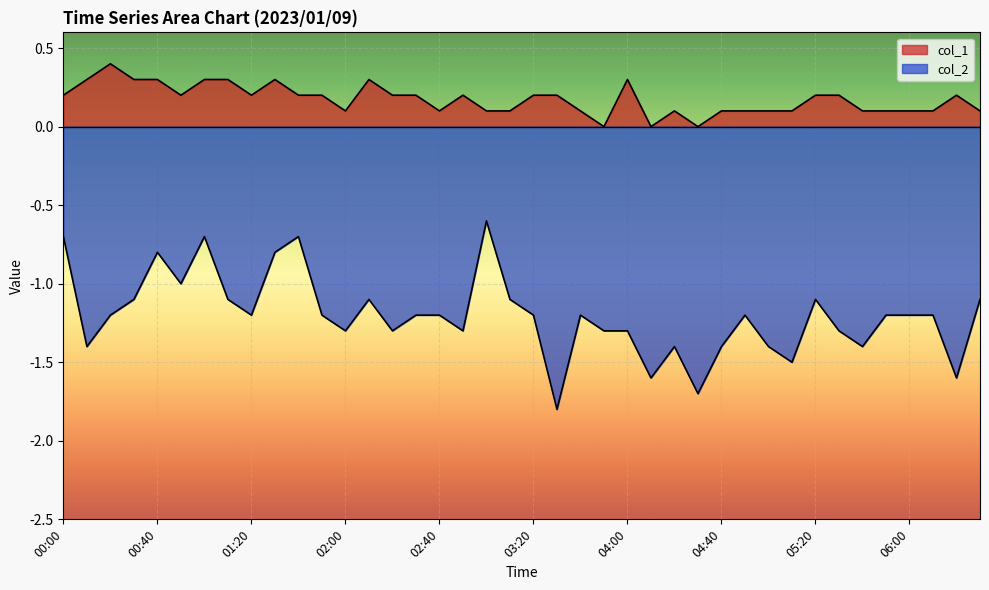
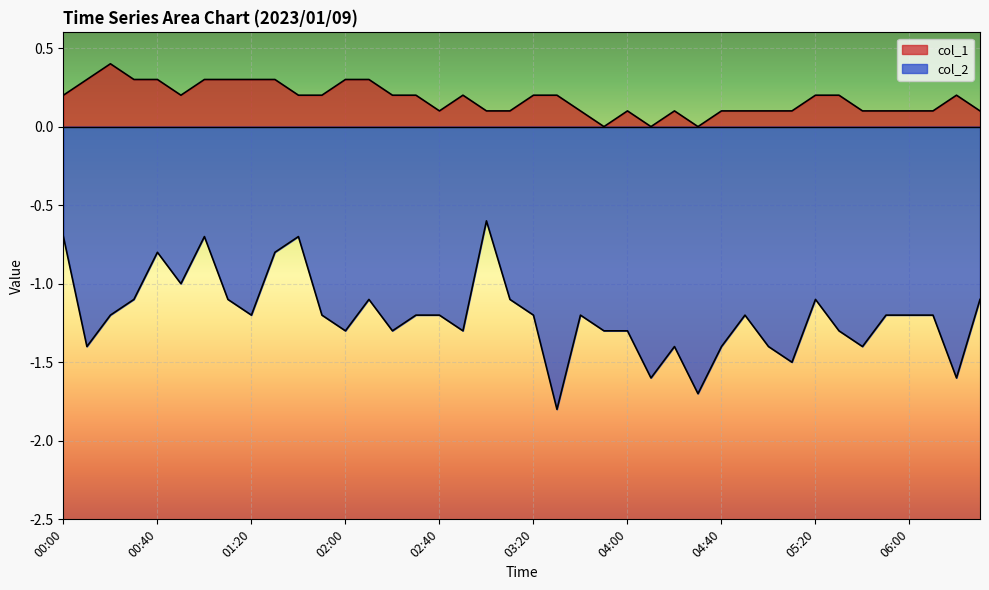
col_1, 01:20: 0.2 -> 0.3
col_1, 02:00: 0.1 -> 0.3
col_1, 04:00: 0.3 -> 0.1
